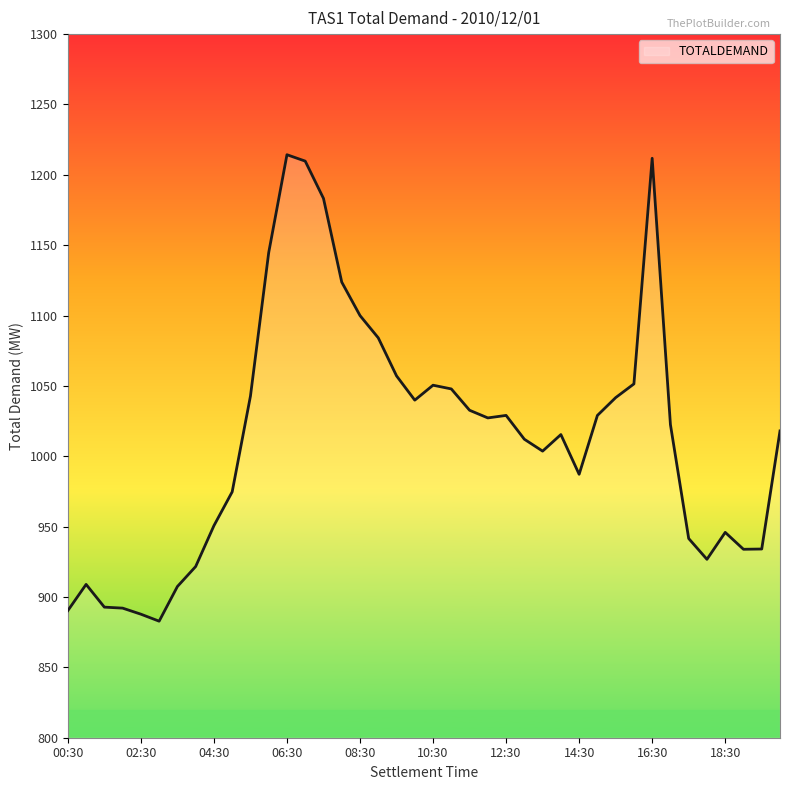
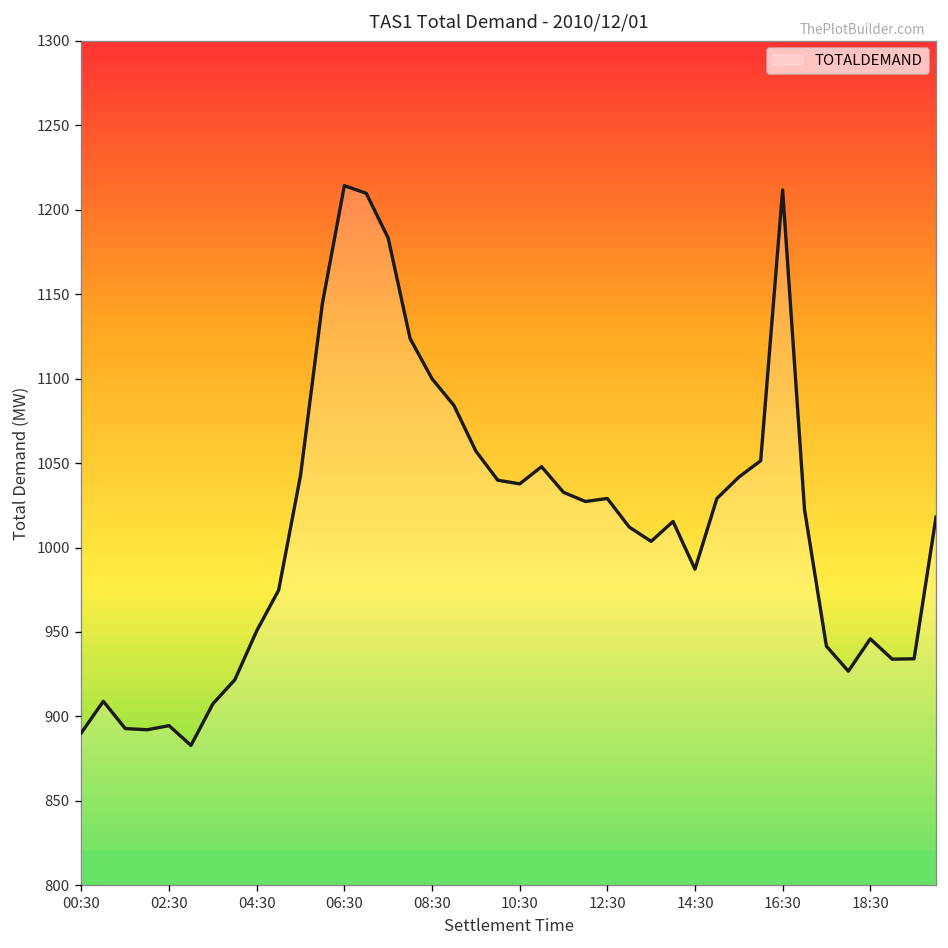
02:30: 888 -> 895
10:30: 1051 -> 1038
